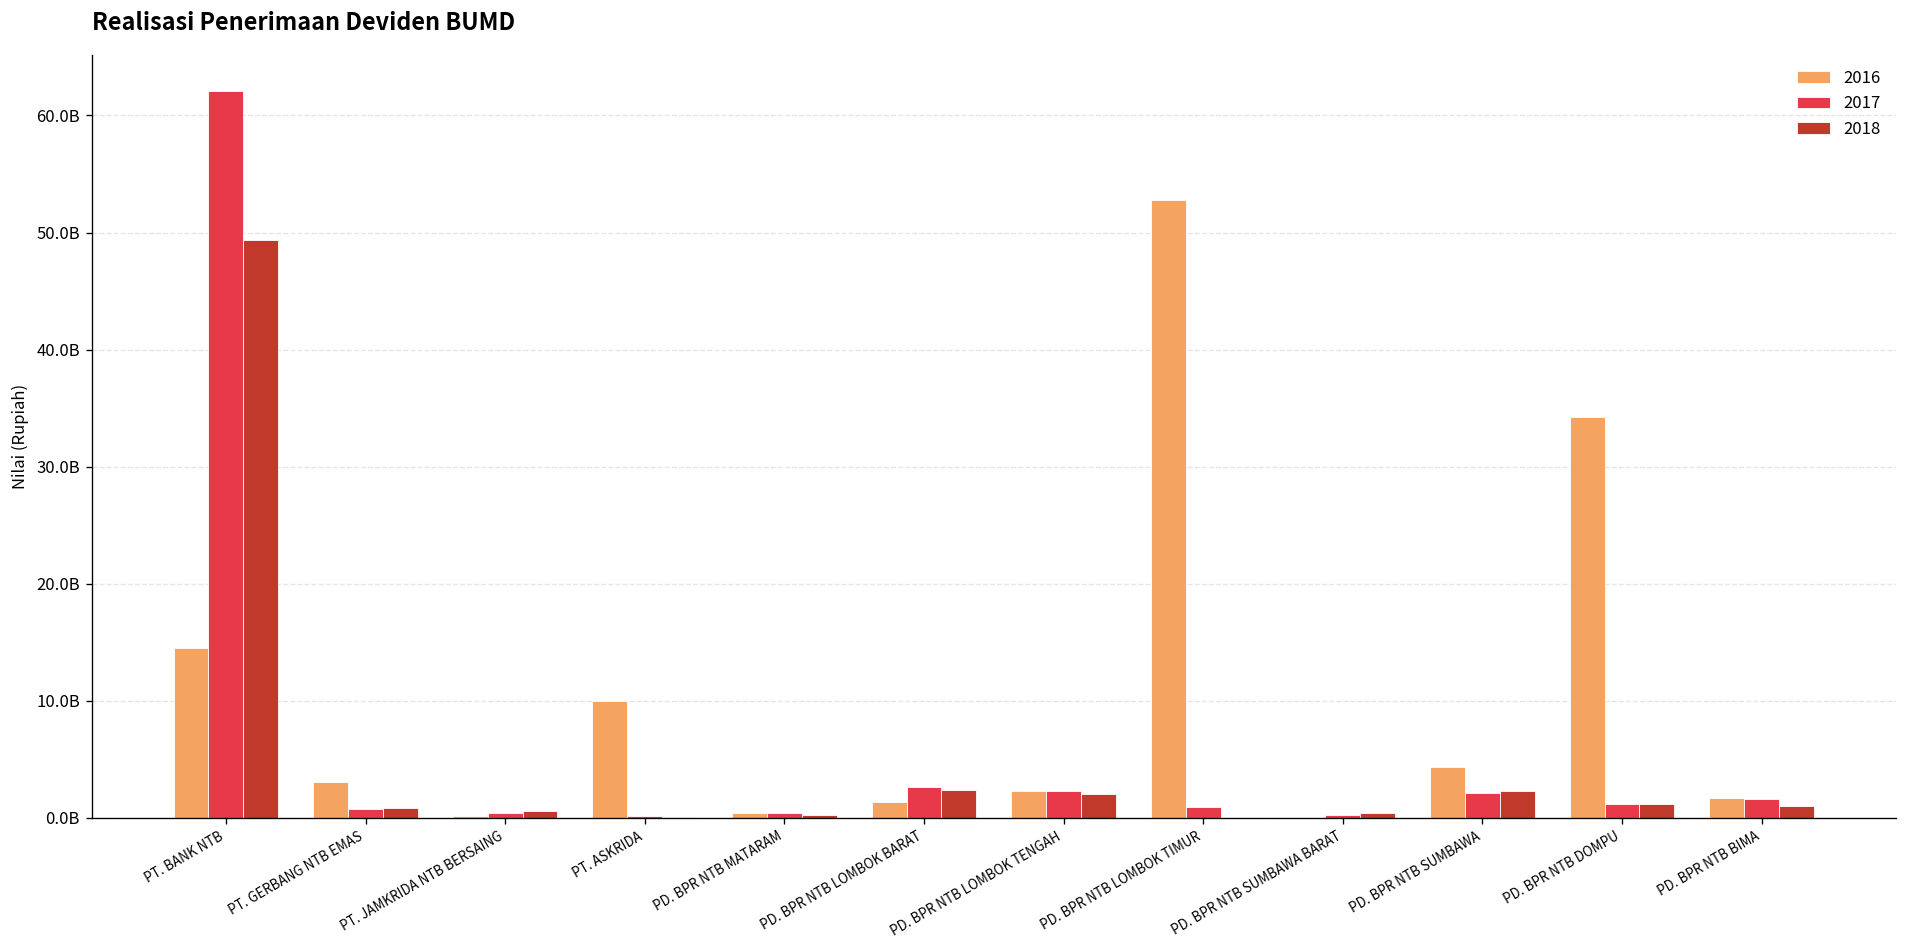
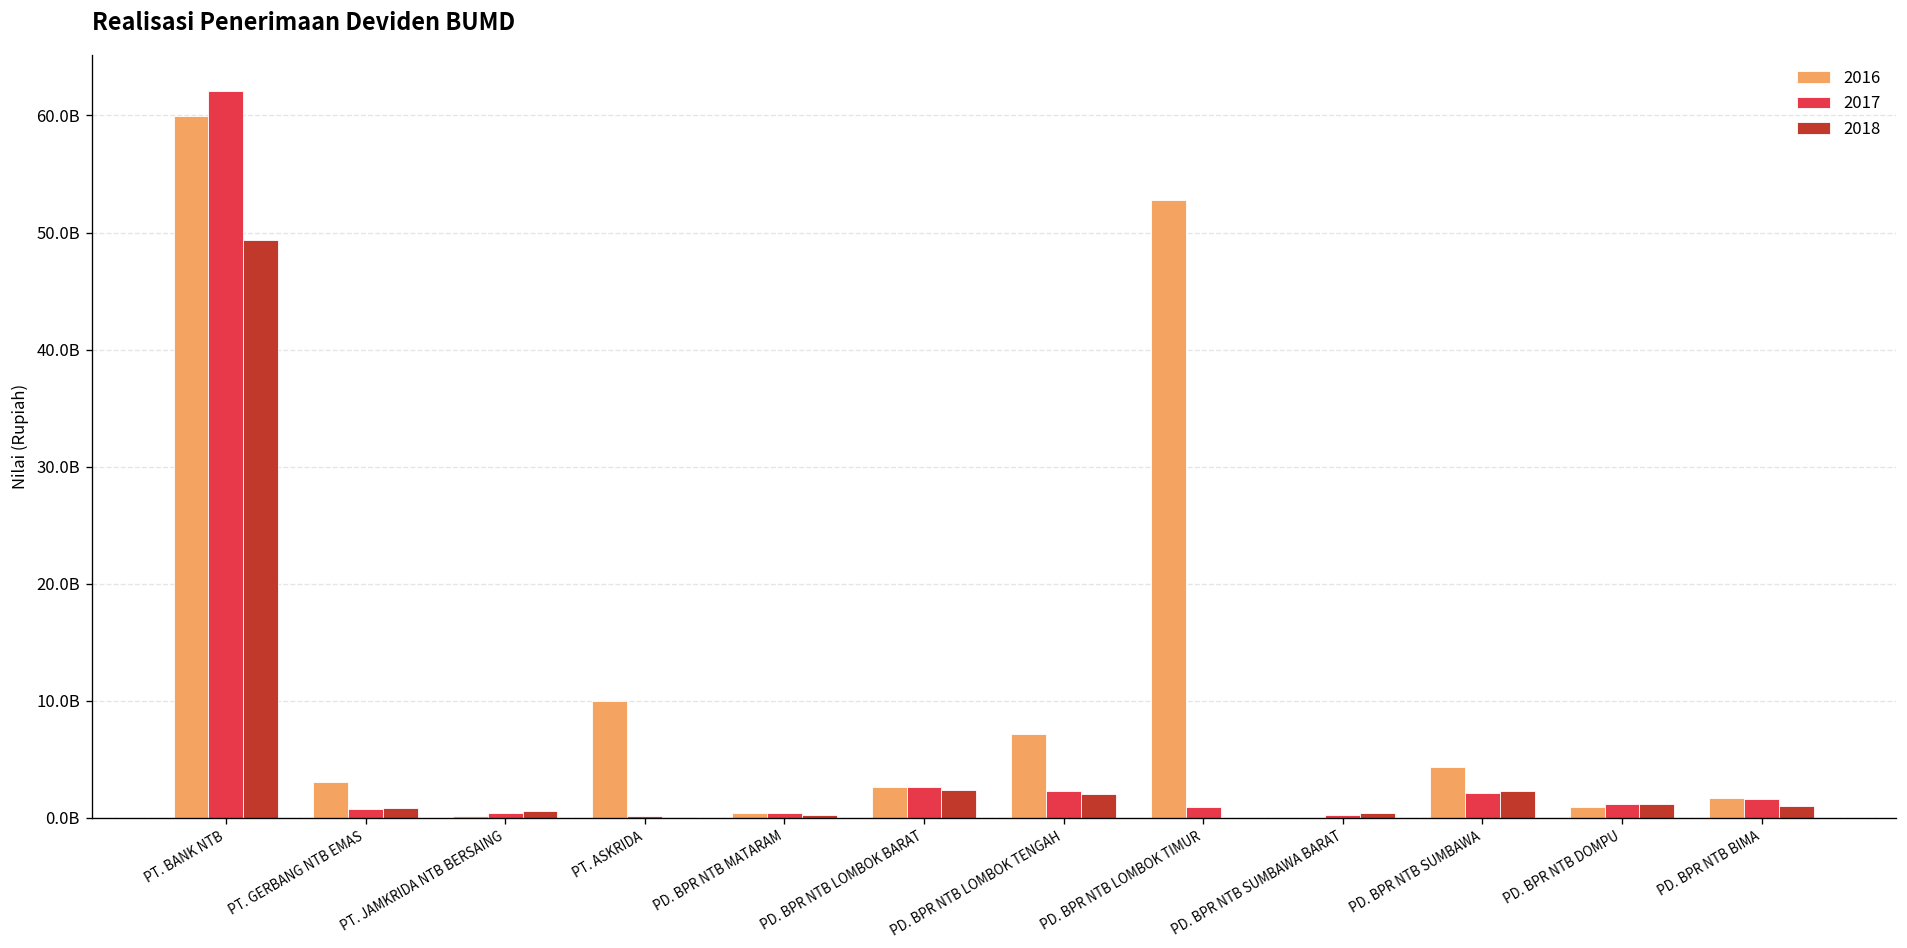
2016, PT. BANK NTB: 15000000000 -> 60000000000
2016, PD. BPR NTB LOMBOK BARAT: 1000000000 -> 3000000000
2016, PD. BPR NTB LOMBOK TENGAH: 2000000000 -> 7000000000
2016, PD. BPR NTB DOMPU: 34000000000 -> 1000000000
